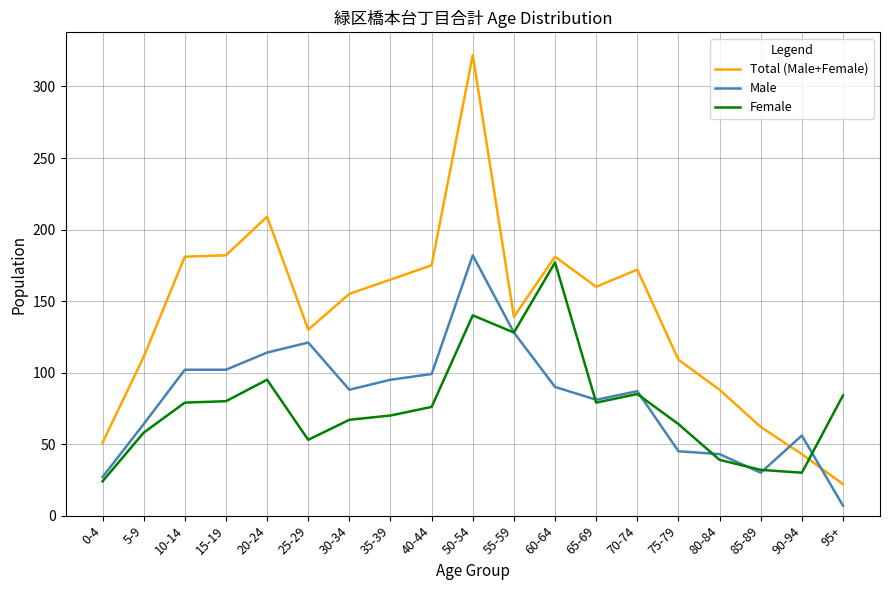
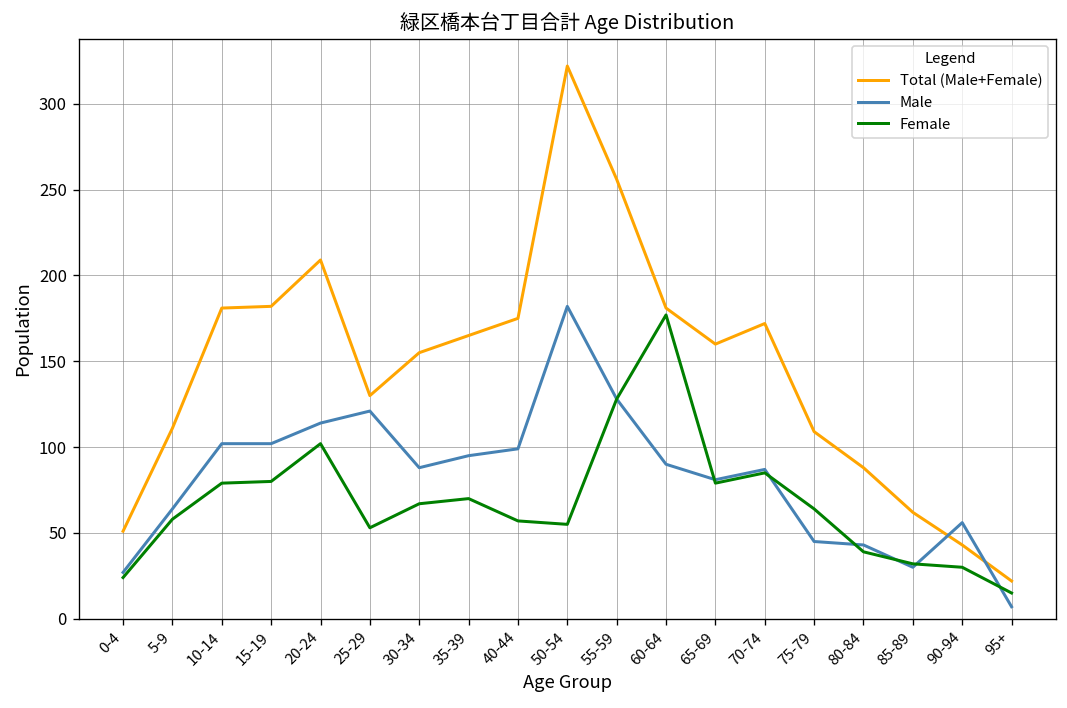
Female, 20-24: 95 -> 102
Female, 40-44: 76 -> 57
Female, 50-54: 140 -> 55
Total (Male+Female), 55-59: 139 -> 256
Female, 95+: 84 -> 15
